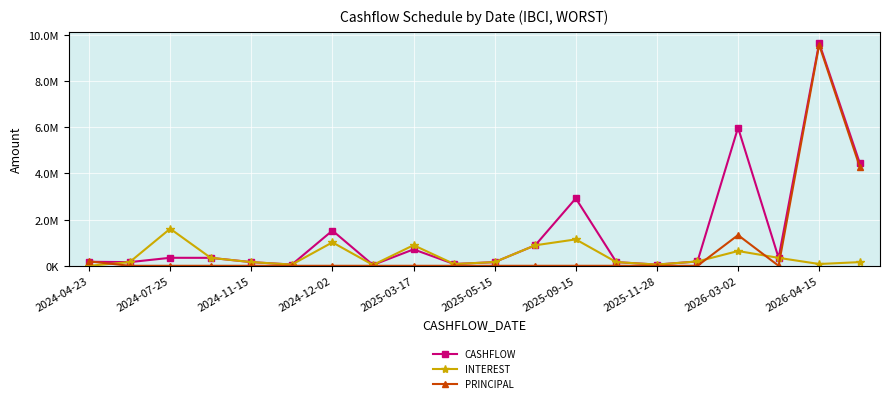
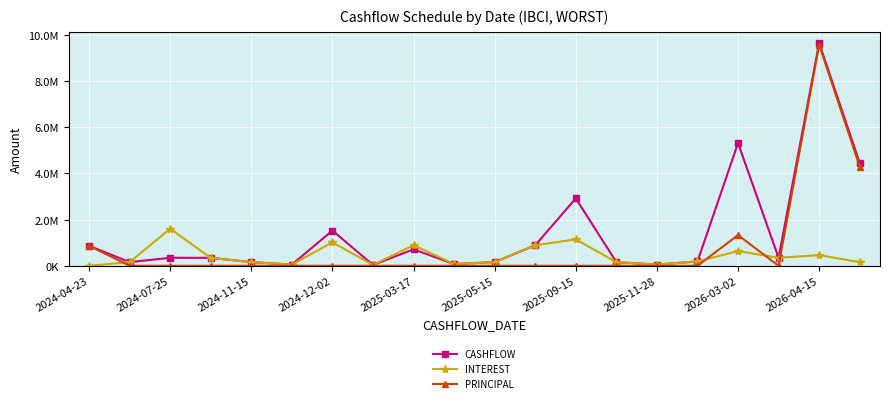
CASHFLOW, 2024-04-23: 200000 -> 900000
PRINCIPAL, 2024-04-23: 200000 -> 900000
CASHFLOW, 2026-03-02: 6000000 -> 5300000
INTEREST, 2026-04-15: 100000 -> 500000
